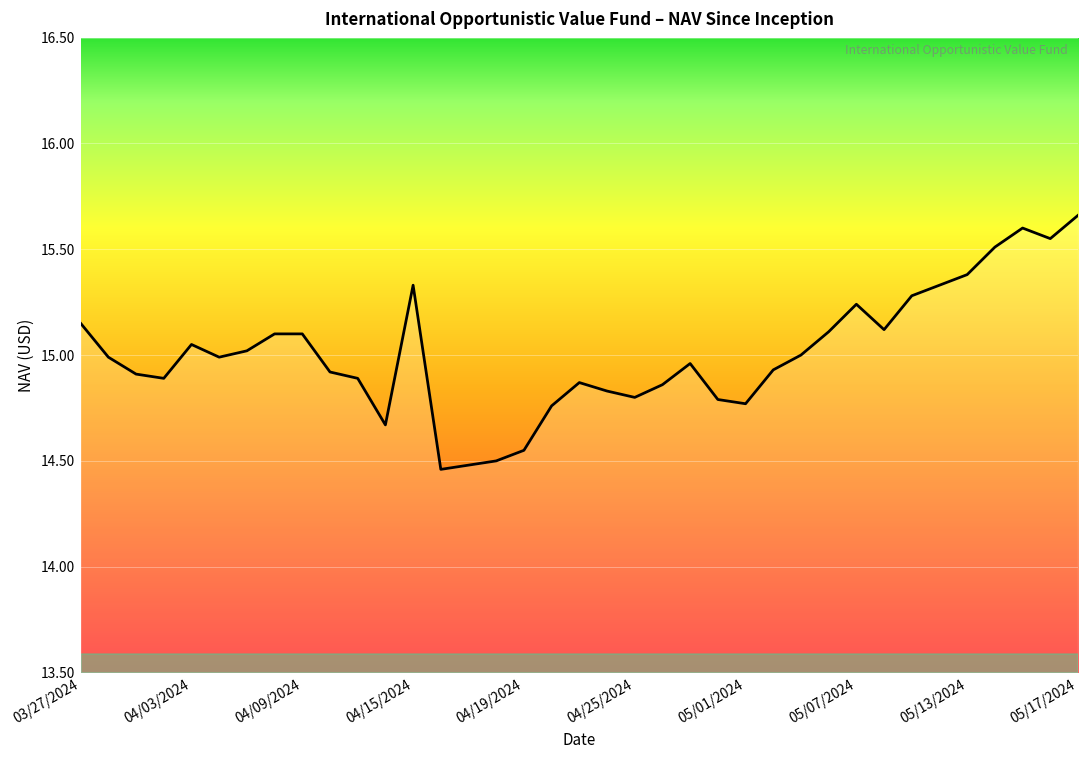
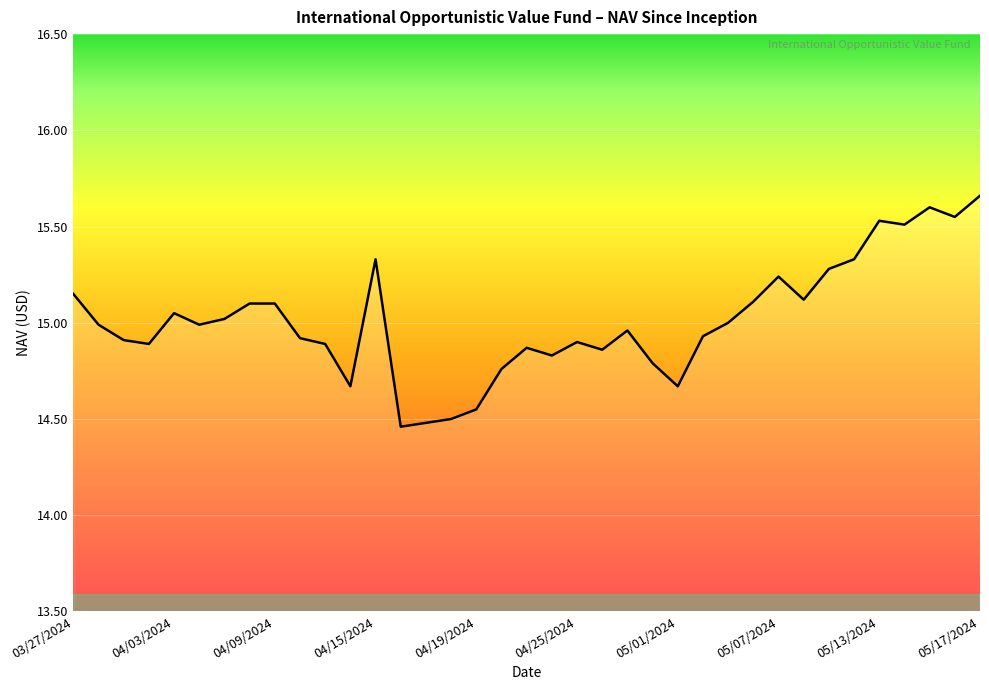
04/25/2024: 14.8 -> 14.9
05/01/2024: 14.77 -> 14.67
05/13/2024: 15.38 -> 15.53
